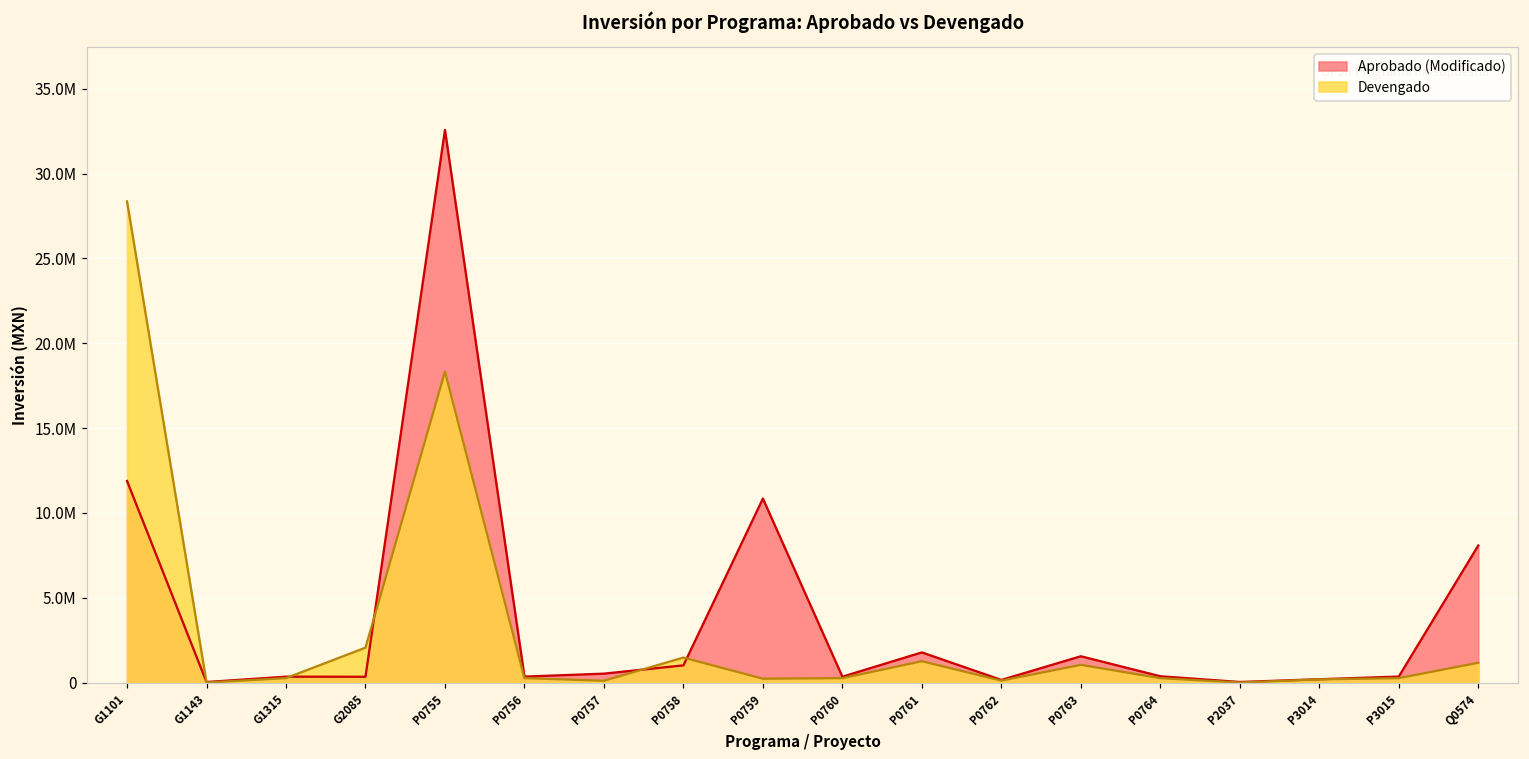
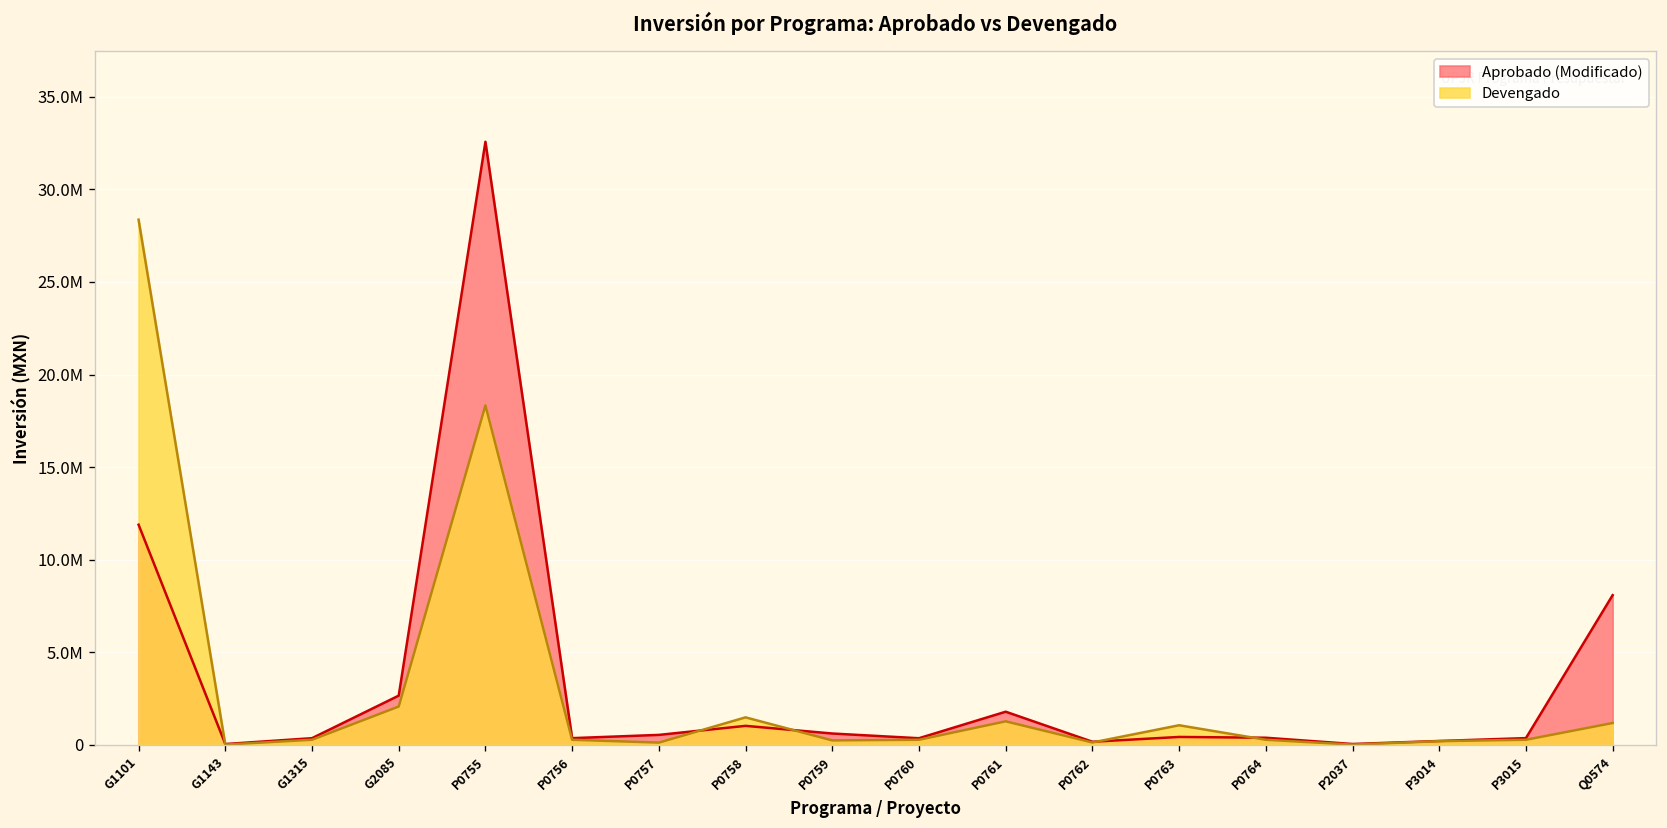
Aprobado (Modificado), G2085: 300000 -> 2600000
Aprobado (Modificado), P0759: 10800000 -> 600000
Aprobado (Modificado), P0763: 1500000 -> 400000
